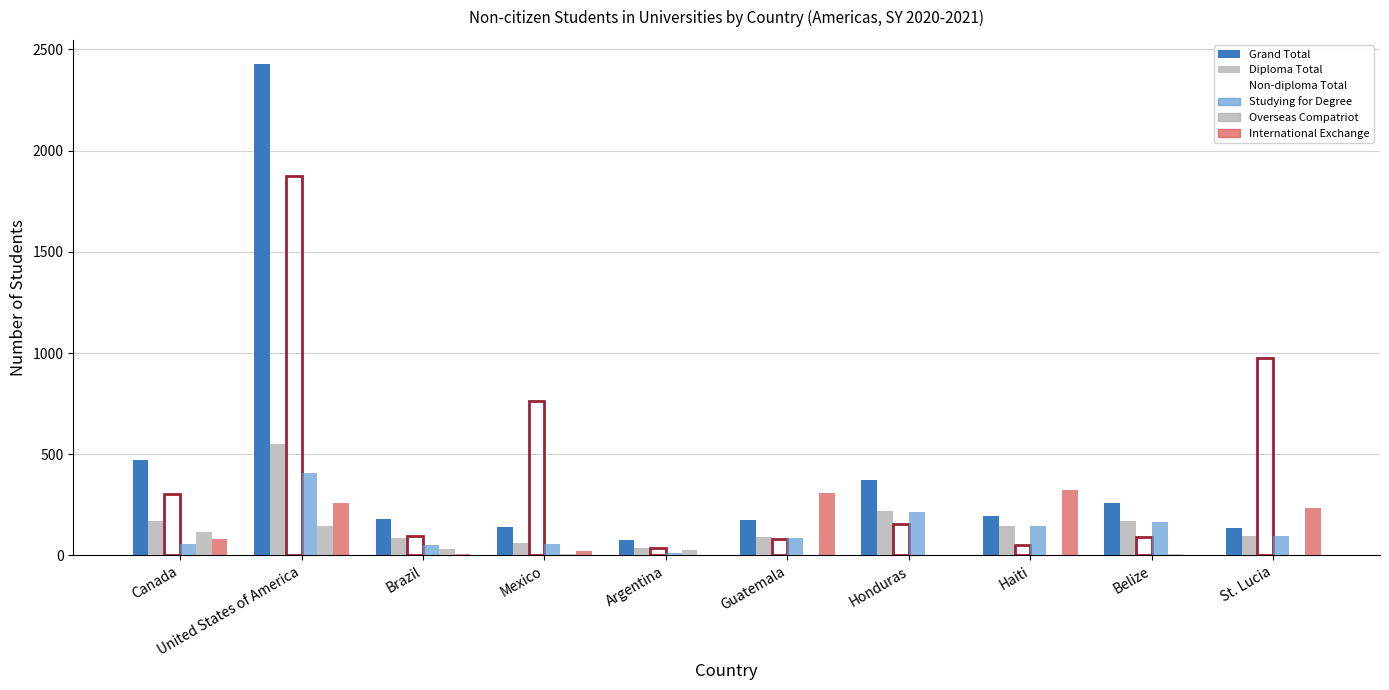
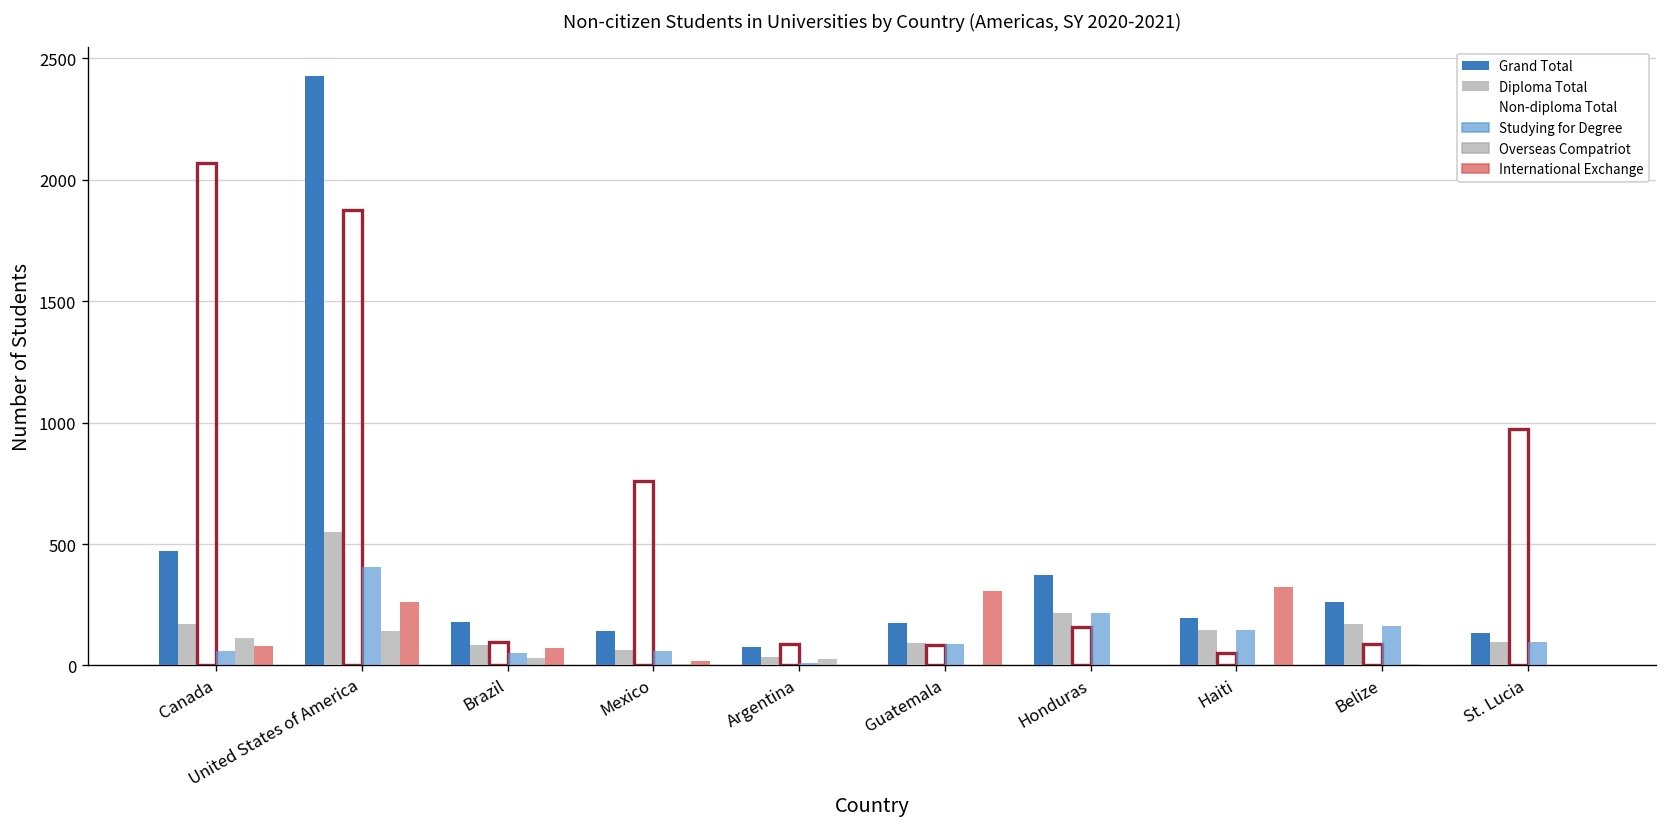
Non-diploma Total, Canada: 300 -> 2070
International Exchange, Brazil: 10 -> 70
Non-diploma Total, Argentina: 40 -> 90
International Exchange, St. Lucia: 240 -> 0
